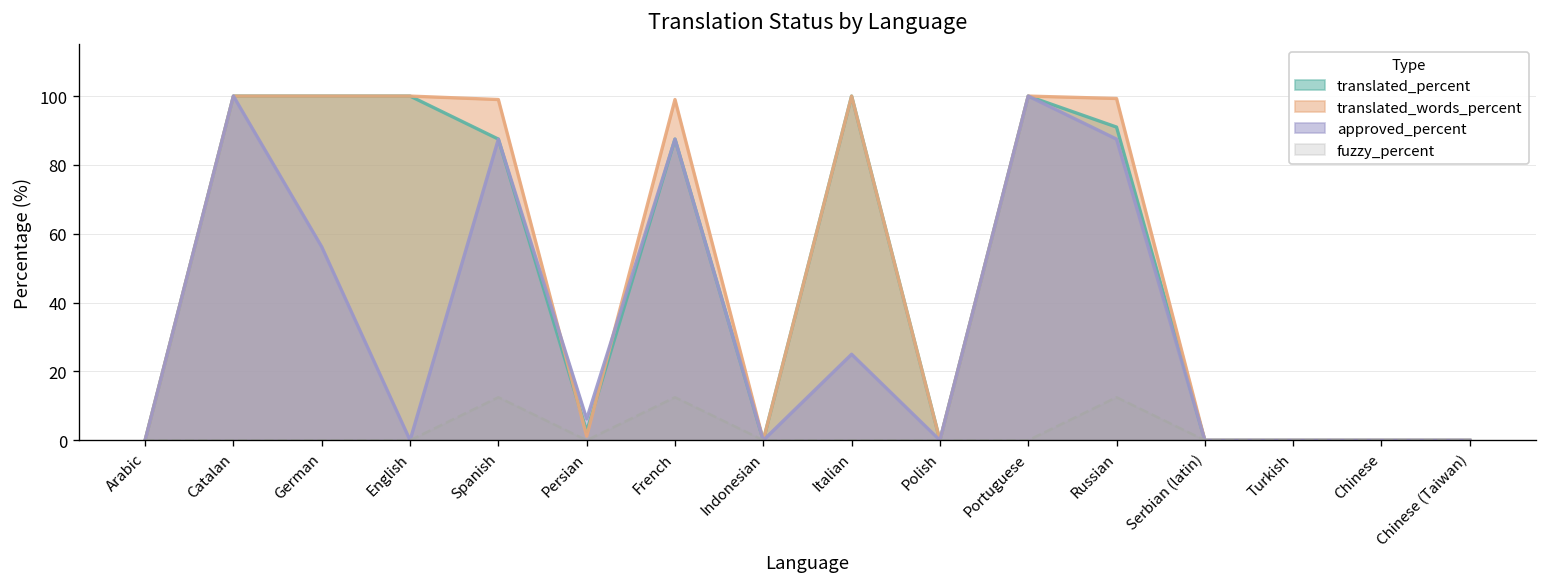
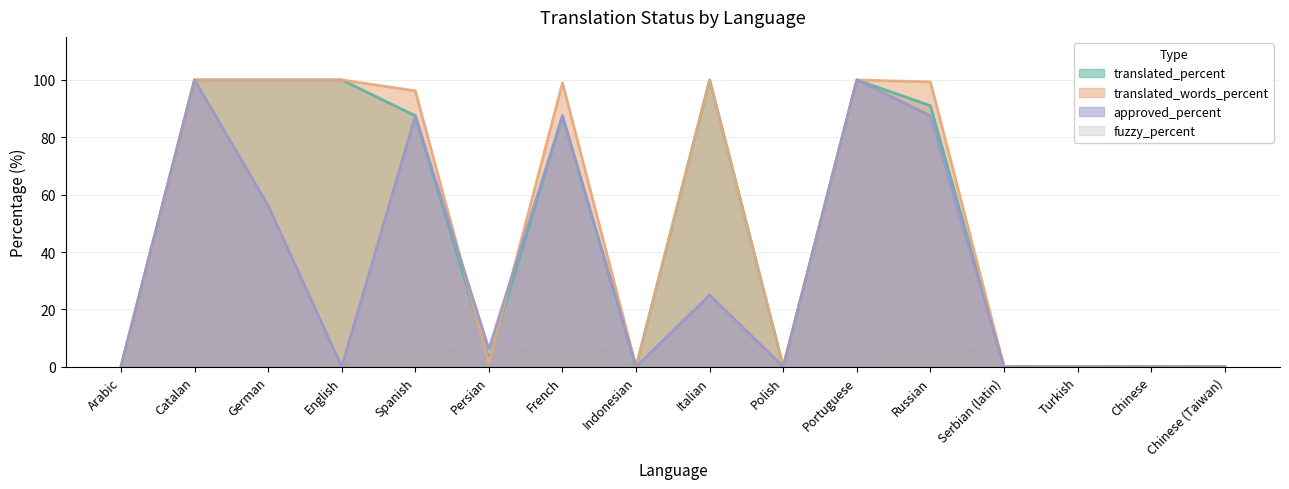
translated_words_percent, Spanish: 99 -> 96
